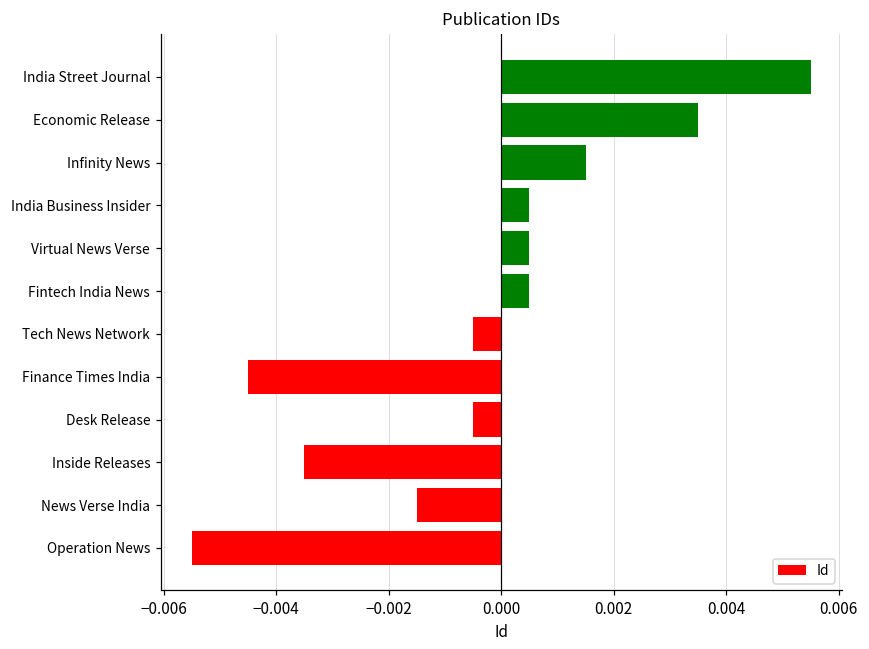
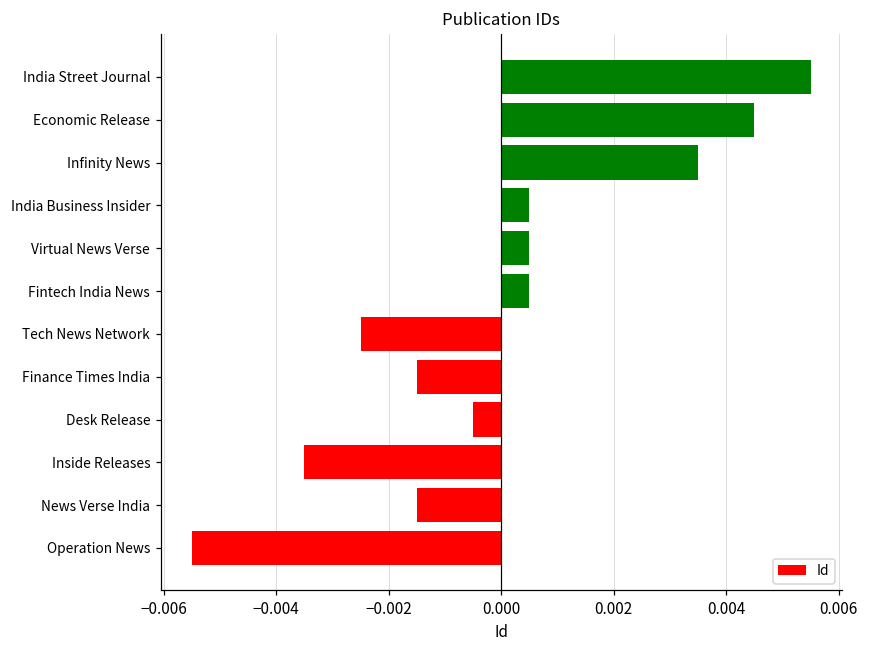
Economic Release: 0.0035 -> 0.0045
Infinity News: 0.0015 -> 0.0035
Tech News Network: -0.0005 -> -0.0025
Finance Times India: -0.0045 -> -0.0015
